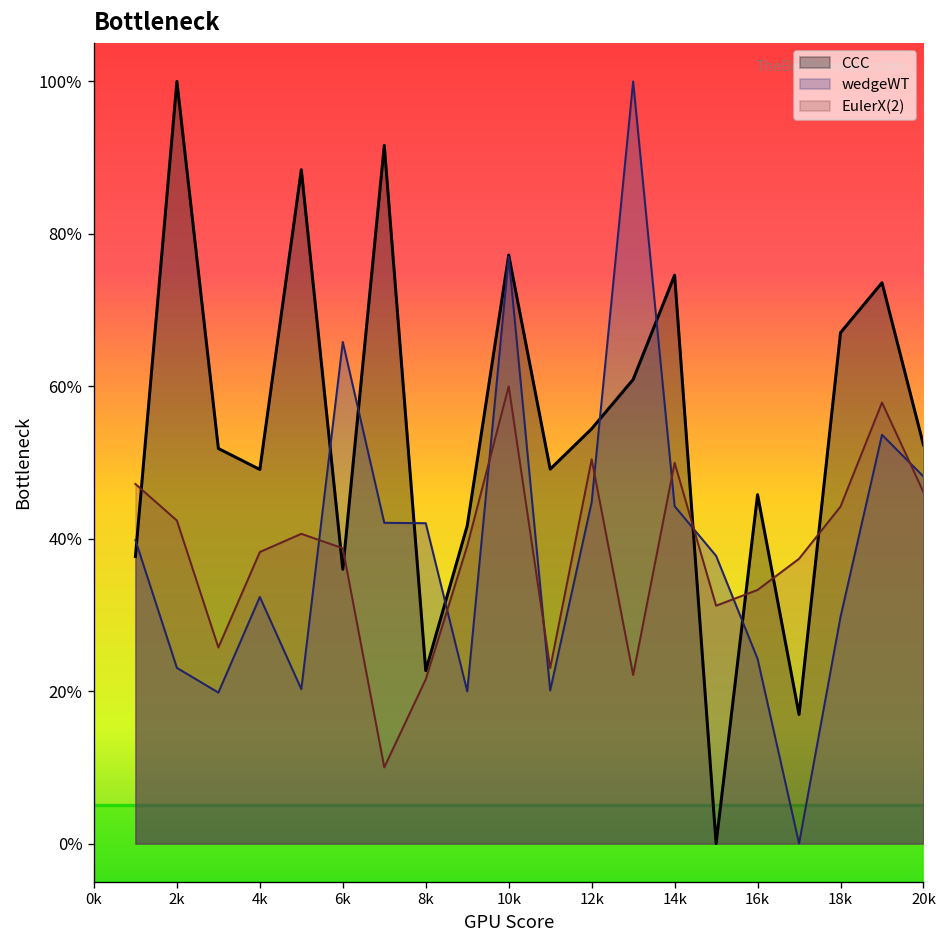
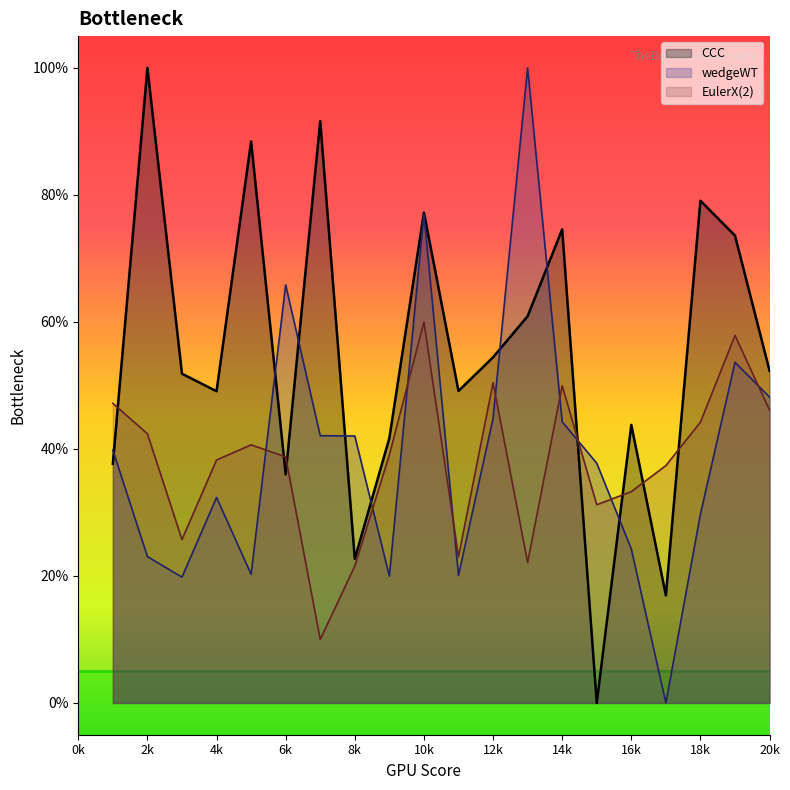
CCC, 16k: 46% -> 44%
CCC, 18k: 67% -> 79%
